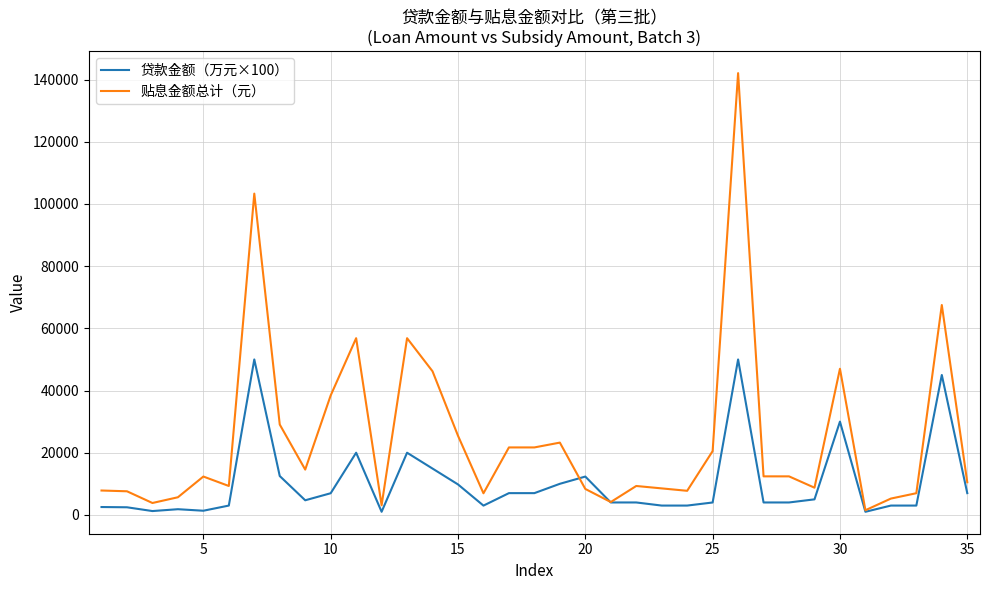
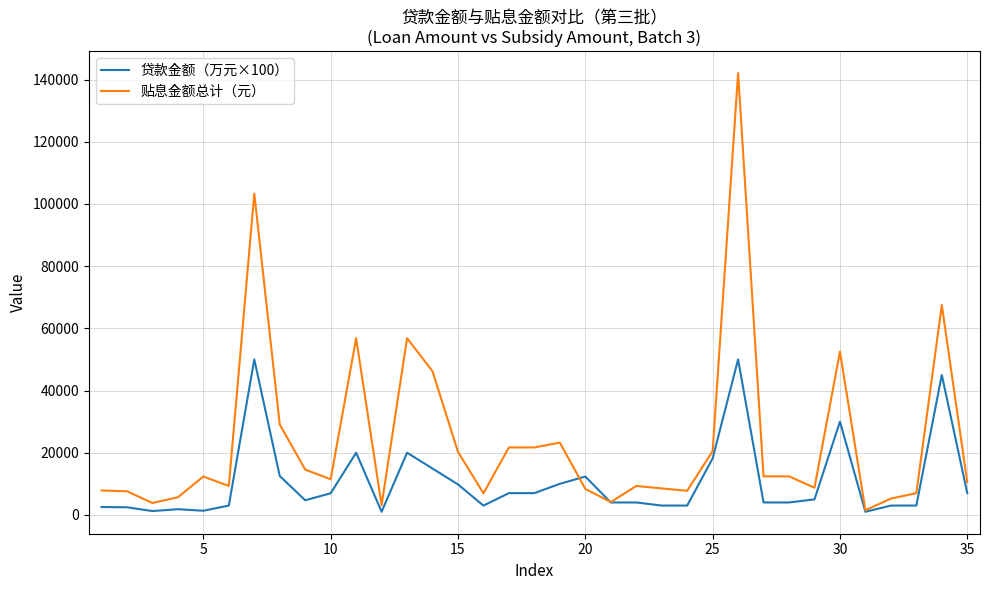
贴息金额总计（元）, 10: 38000 -> 11000
贴息金额总计（元）, 15: 25000 -> 20000
贷款金额（万元×100）, 25: 4000 -> 18000
贴息金额总计（元）, 30: 47000 -> 53000
